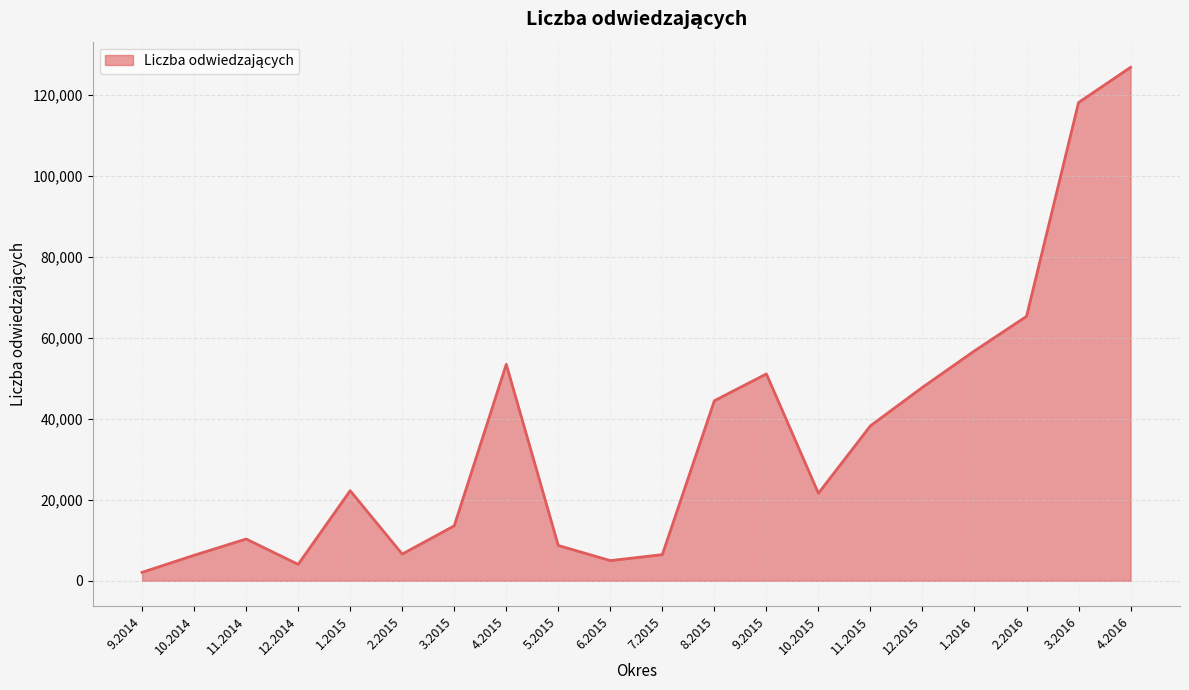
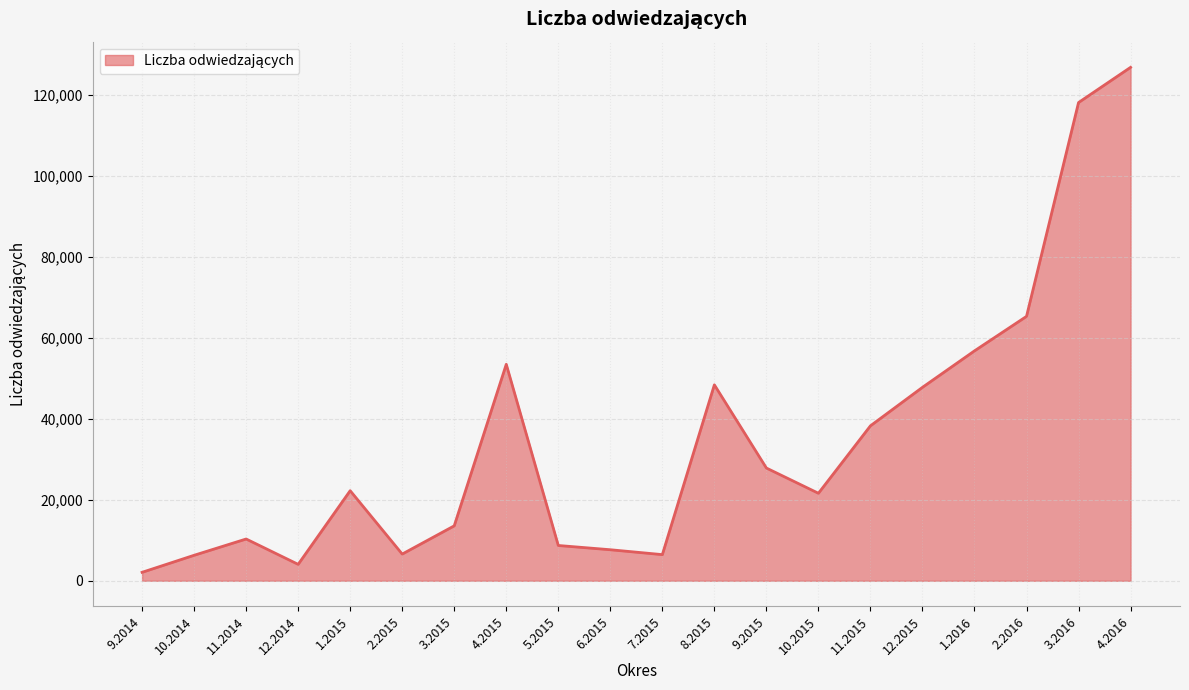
6.2015: 5,000 -> 8,000
8.2015: 45,000 -> 48,000
9.2015: 51,000 -> 28,000
